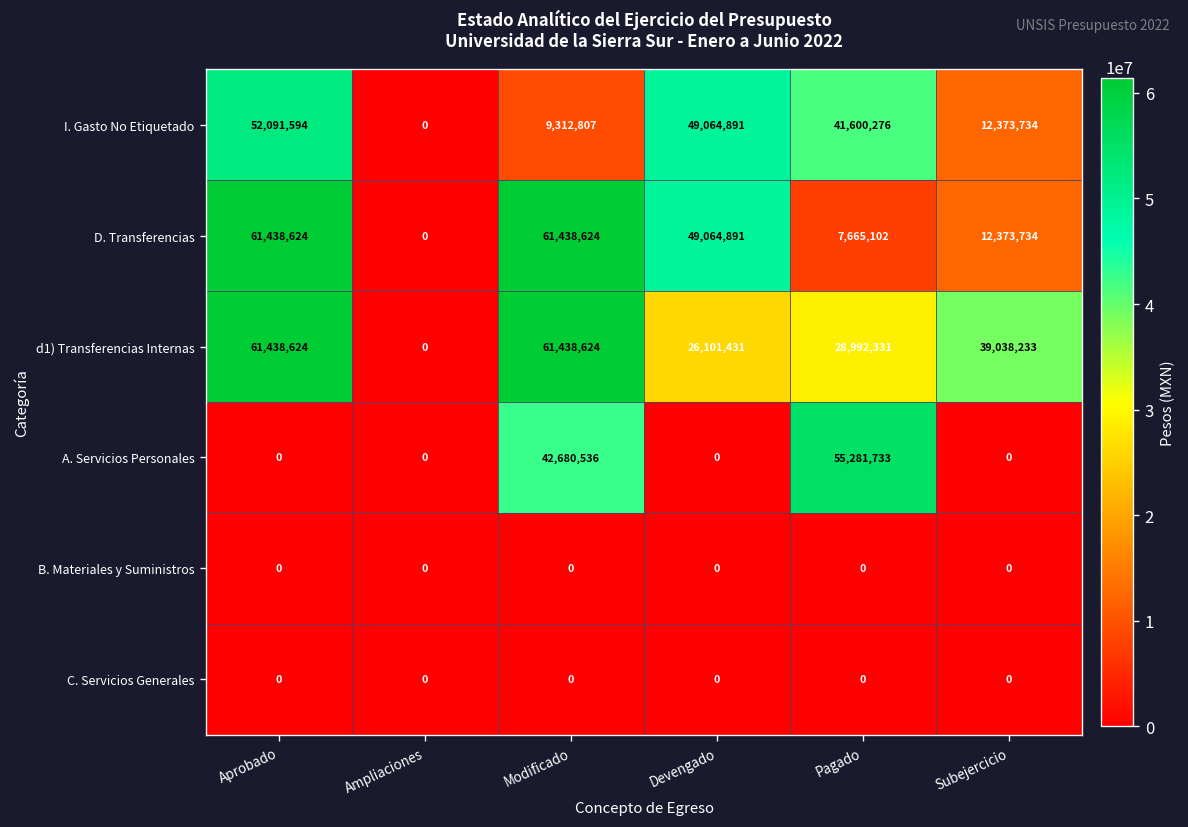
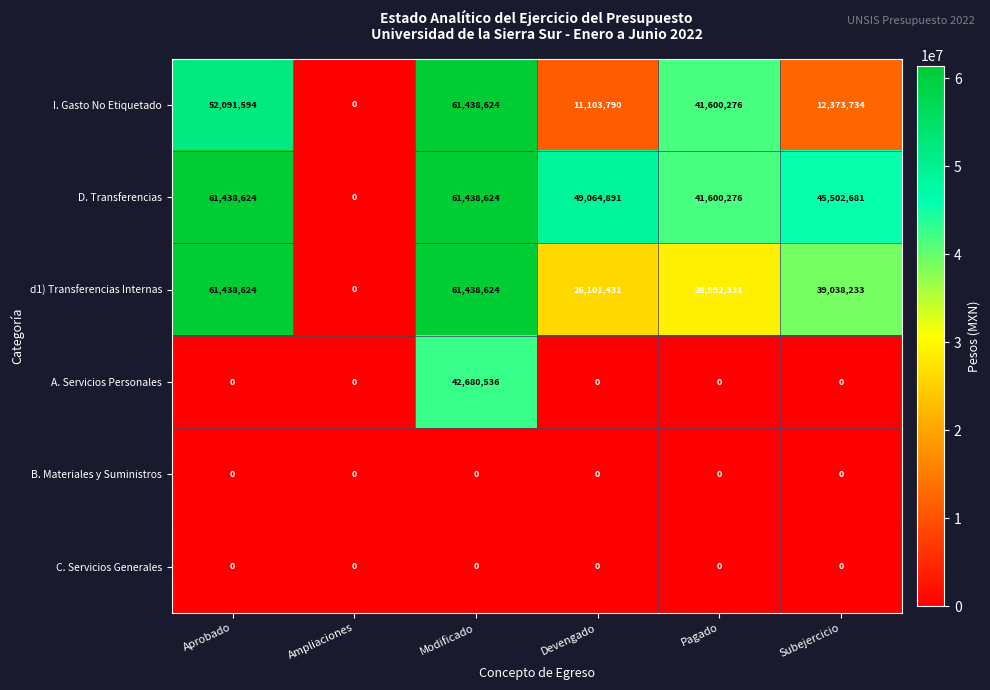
I. Gasto No Etiquetado, Modificado: 9,312,807 -> 61,438,624
I. Gasto No Etiquetado, Devengado: 49,064,891 -> 11,103,790
D. Transferencias, Pagado: 7,665,102 -> 41,600,276
D. Transferencias, Subejercicio: 12,373,734 -> 45,502,681
A. Servicios Personales, Pagado: 55,281,733 -> 0
